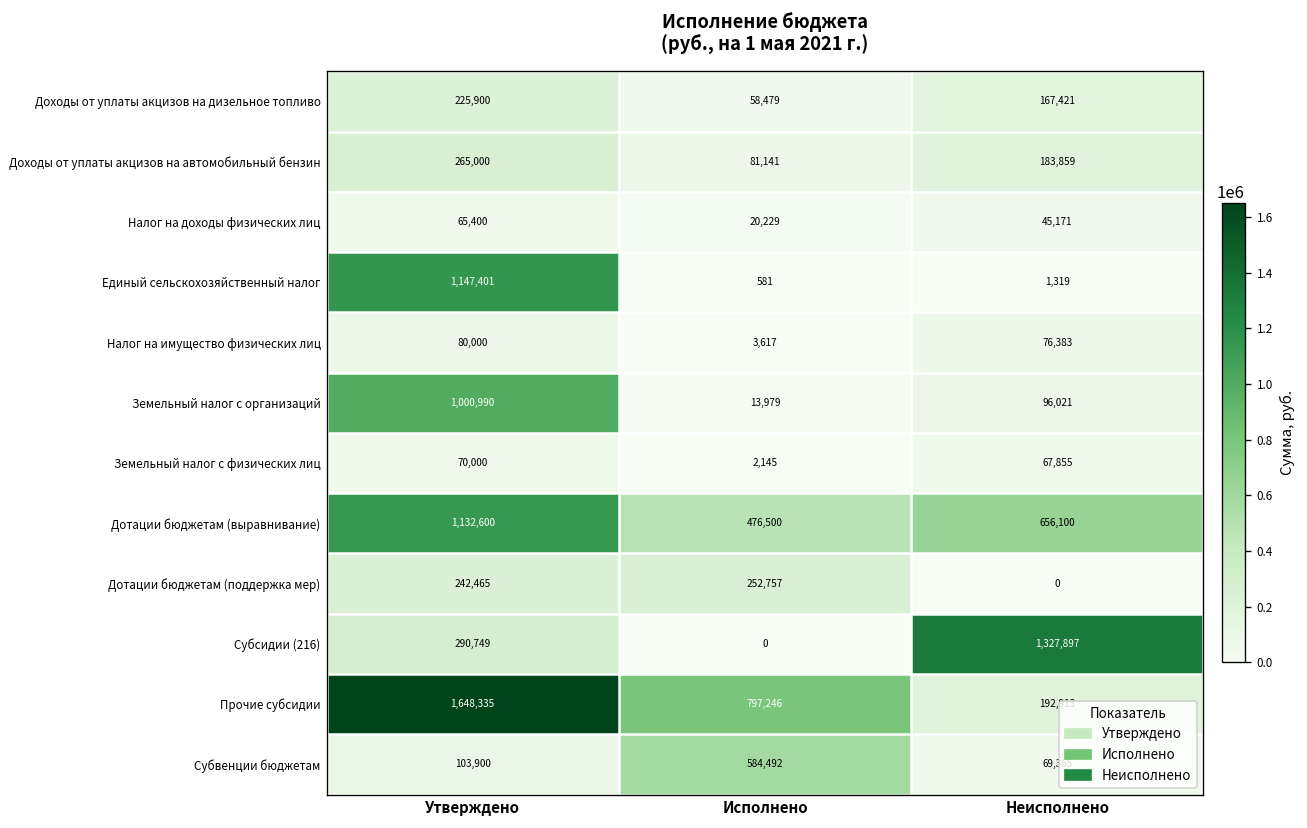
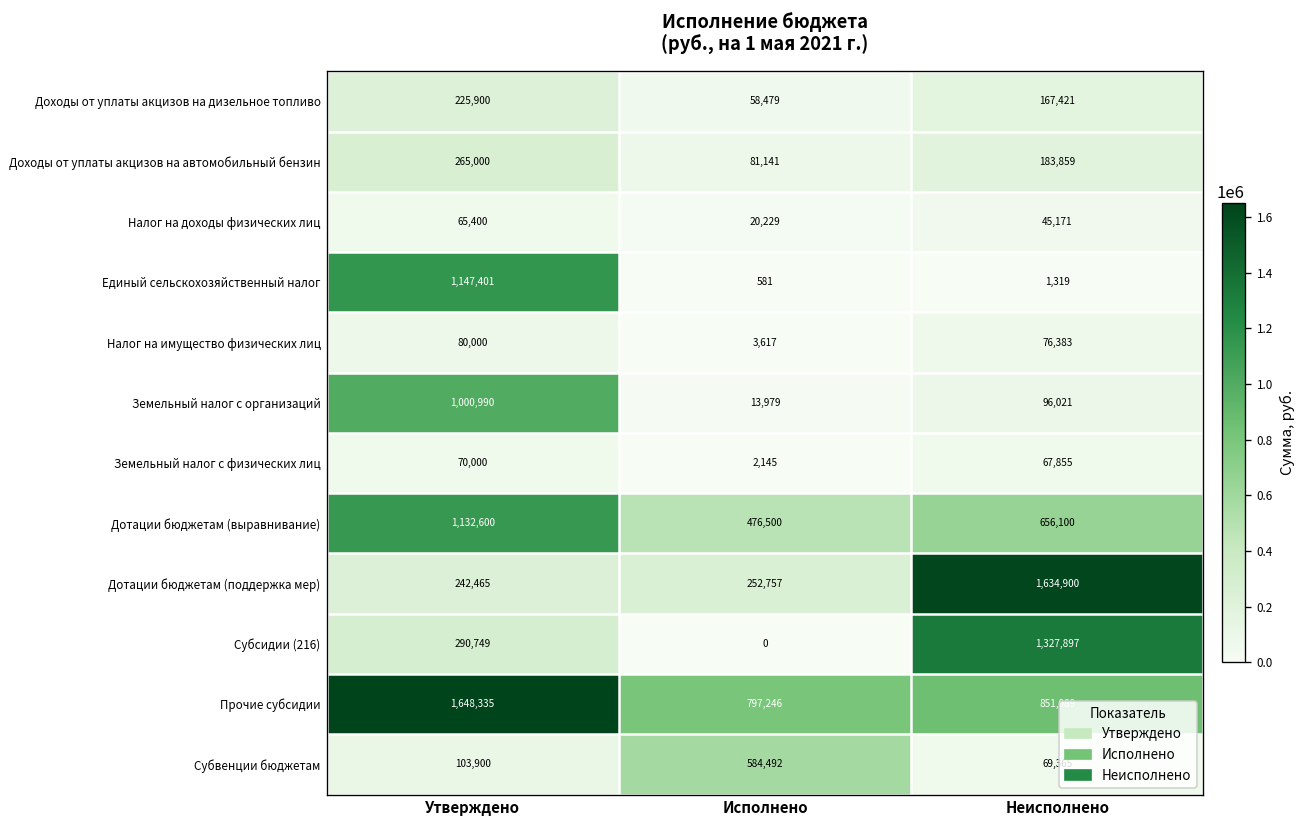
Дотации бюджетам (поддержка мер), Неисполнено: 0 -> 1,634,900
Прочие субсидии, Неисполнено: 192,913 -> 851,089
